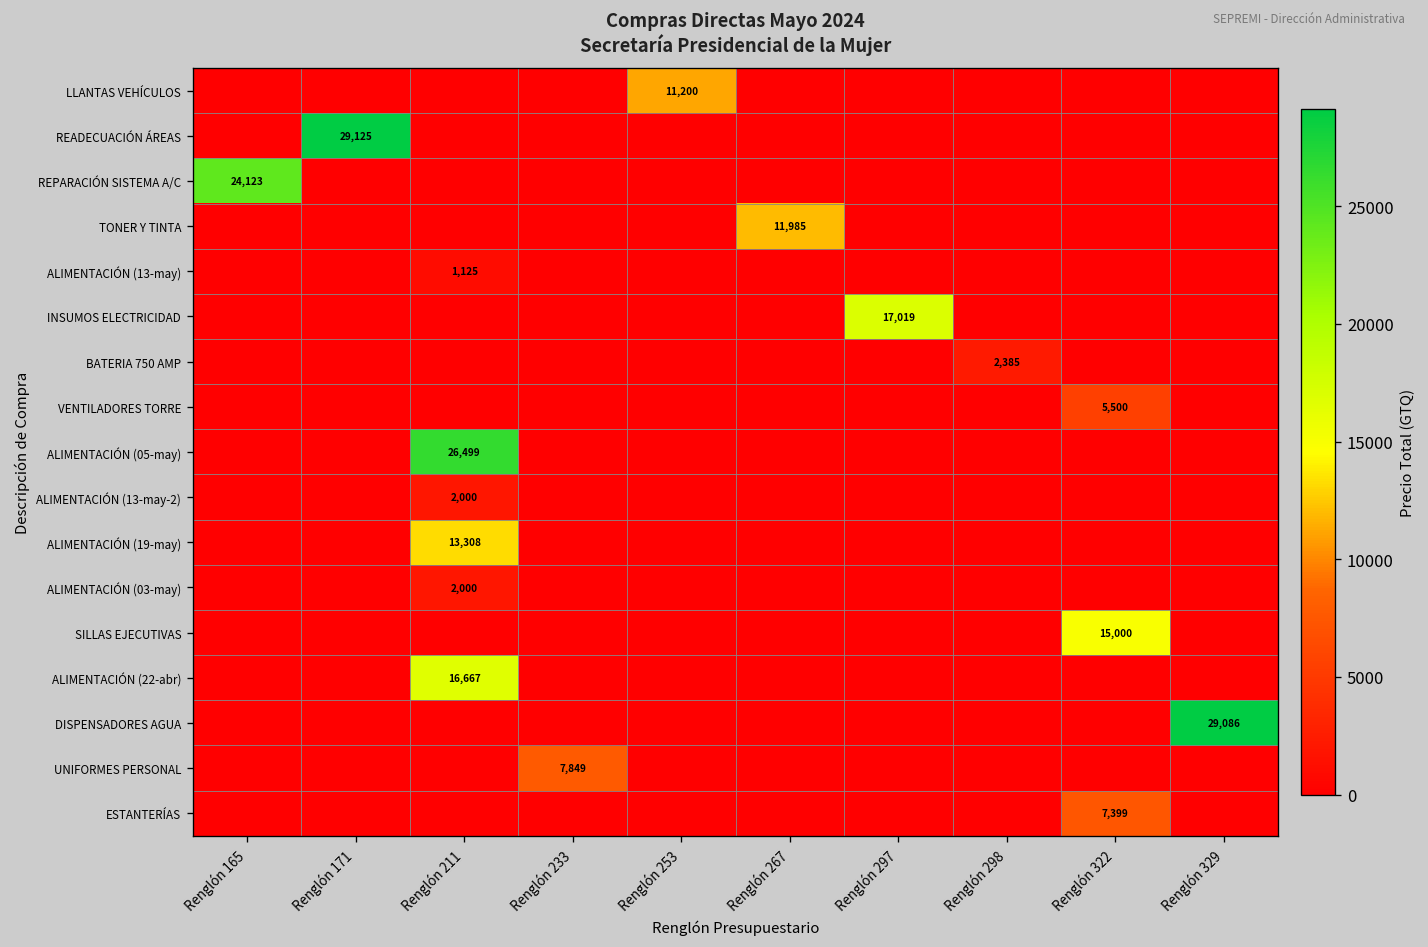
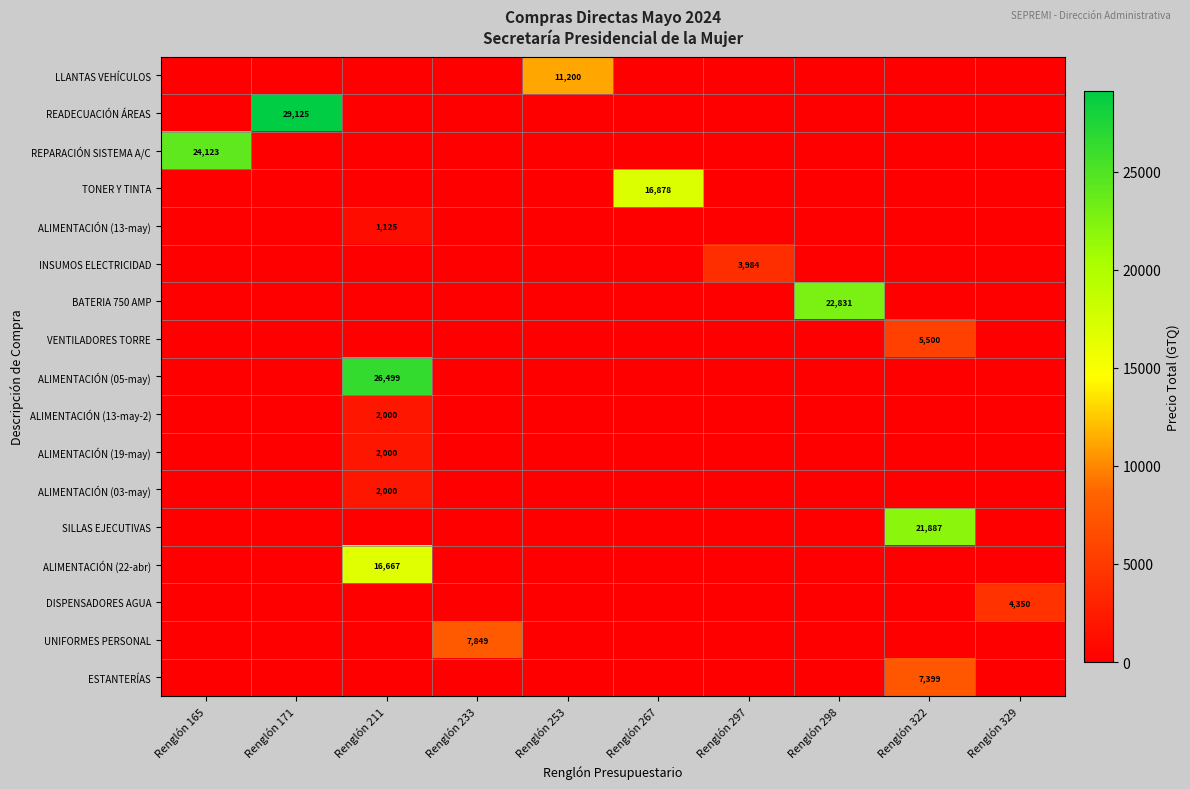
TONER Y TINTA, Renglón 267: 11,985 -> 16,878
INSUMOS ELECTRICIDAD, Renglón 297: 17,019 -> 3,984
BATERIA 750 AMP, Renglón 298: 2,385 -> 22,831
ALIMENTACIÓN (19-may), Renglón 211: 13,308 -> 2,000
SILLAS EJECUTIVAS, Renglón 322: 15,000 -> 21,887
DISPENSADORES AGUA, Renglón 329: 29,086 -> 4,350
